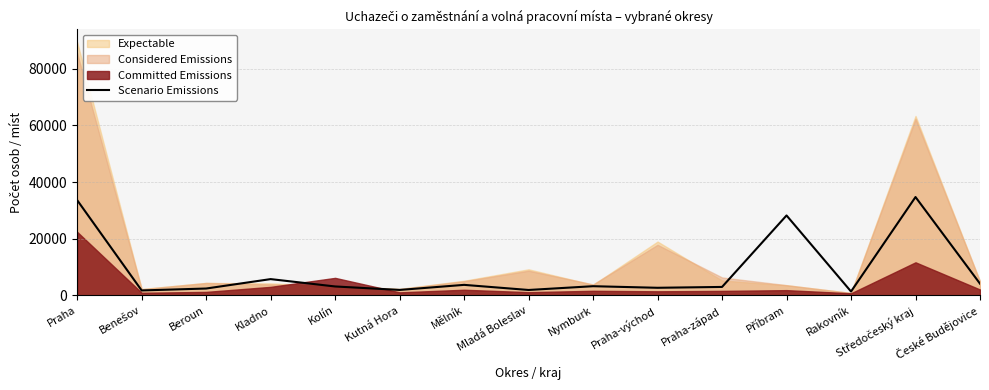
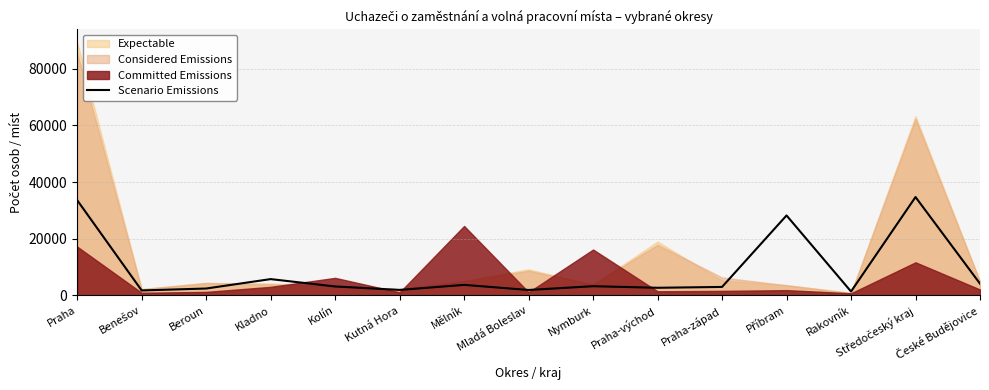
Committed Emissions, Praha: 22000 -> 17000
Committed Emissions, Mělník: 2000 -> 25000
Committed Emissions, Nymburk: 2000 -> 16000
